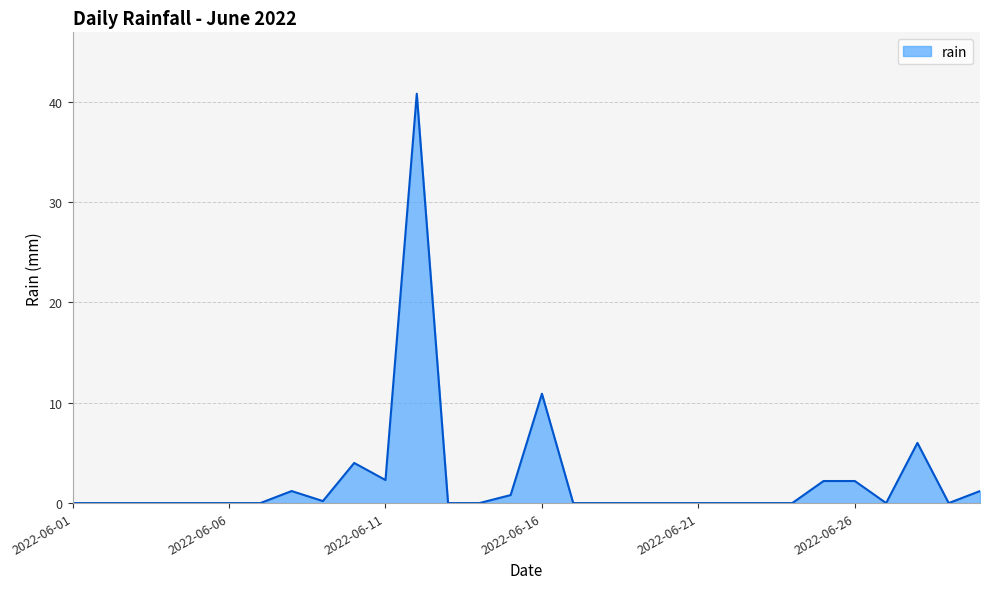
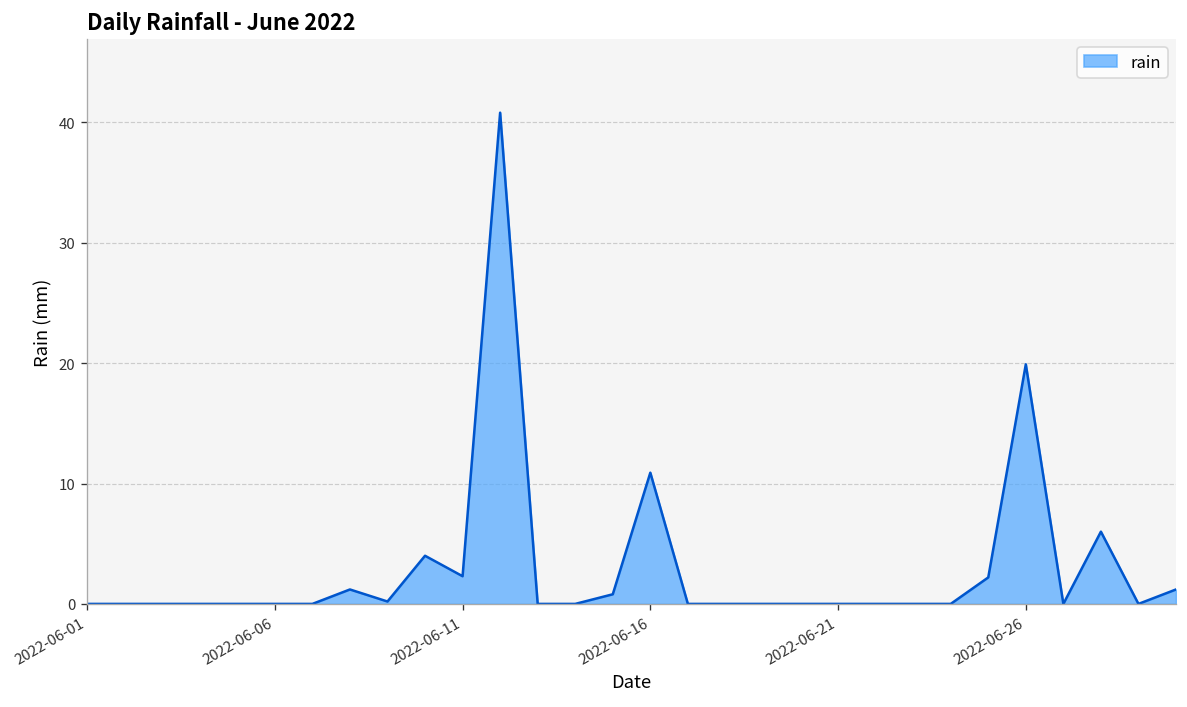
2022-06-26: 2.2 -> 19.9
